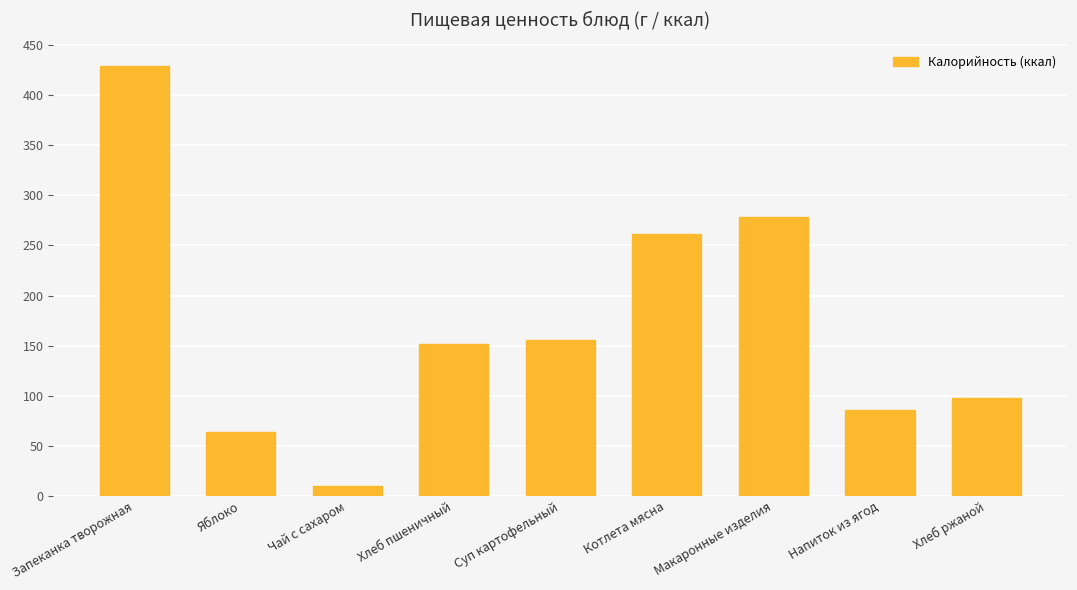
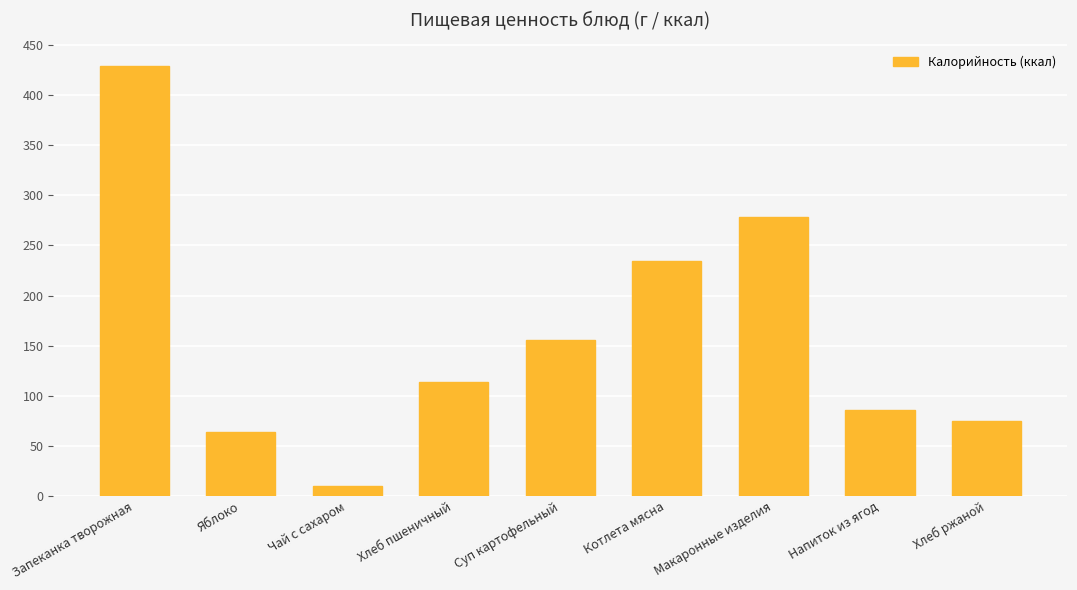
Хлеб пшеничный: 152 -> 114
Котлета мясна: 261 -> 234
Хлеб ржаной: 98 -> 75
